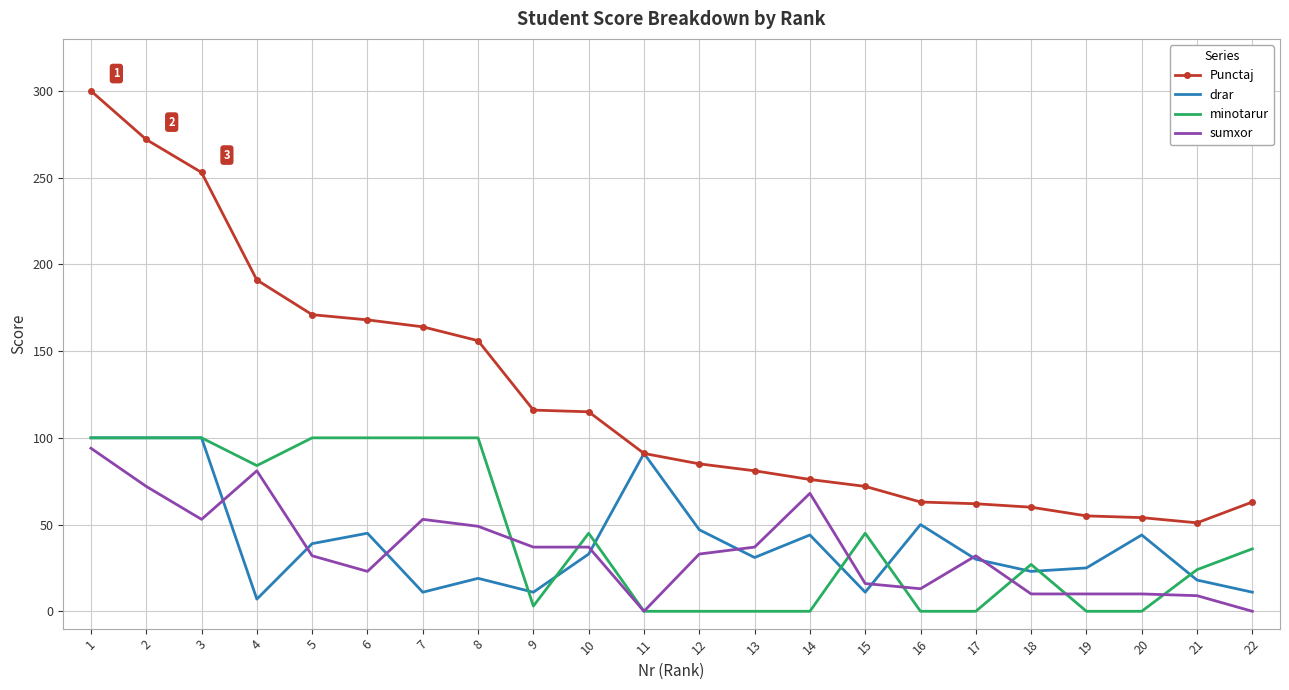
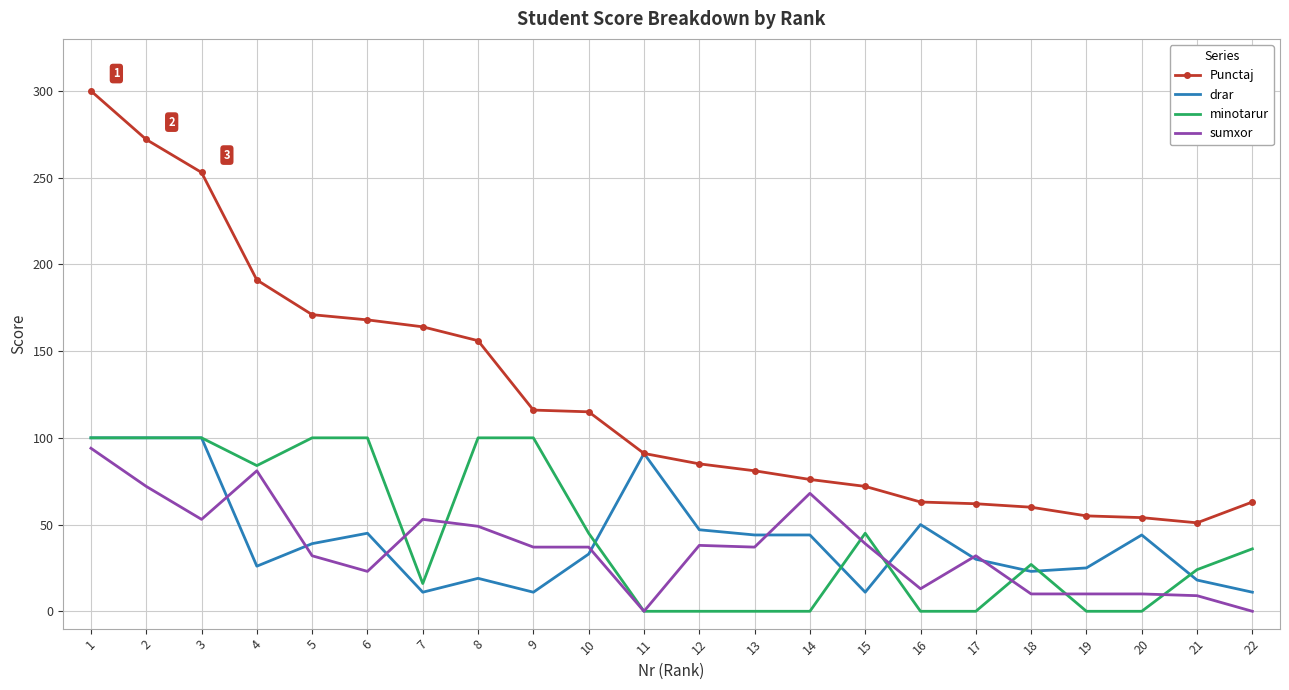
drar, 4: 7 -> 26
minotarur, 7: 100 -> 16
minotarur, 9: 3 -> 100
sumxor, 12: 33 -> 38
drar, 13: 31 -> 44
sumxor, 15: 16 -> 39
